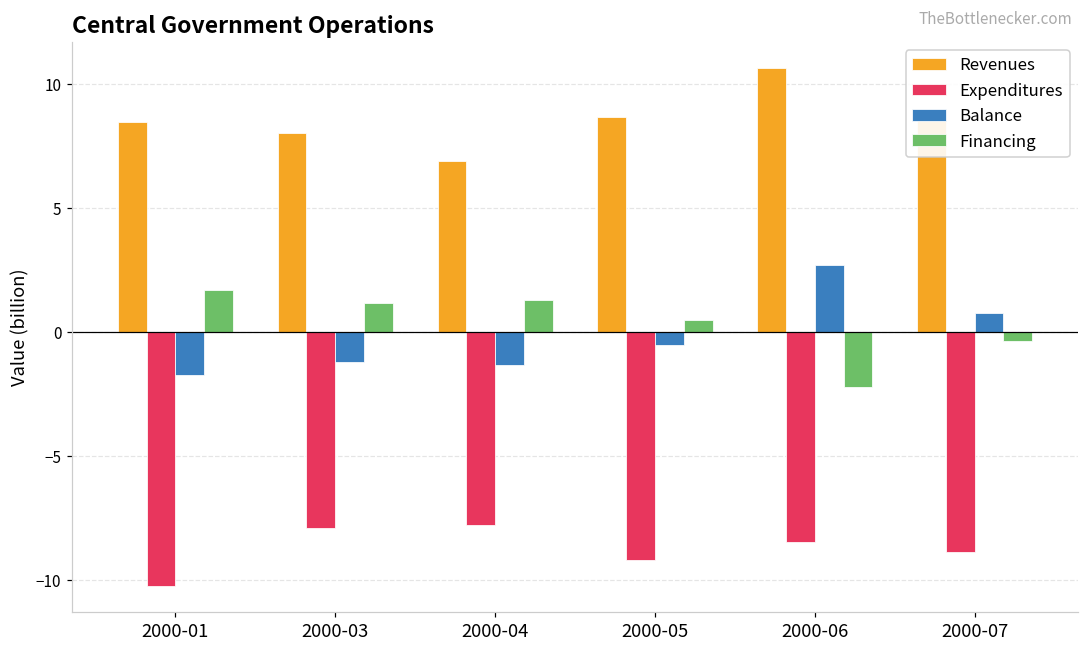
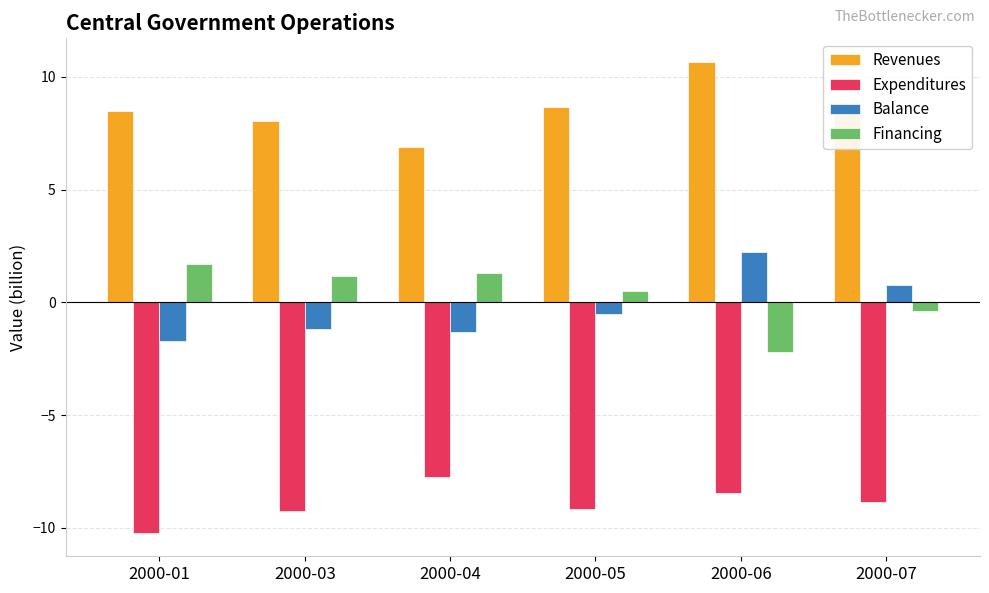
Expenditures, 2000-03: -7.9 -> -9.3
Balance, 2000-06: 2.7 -> 2.2
